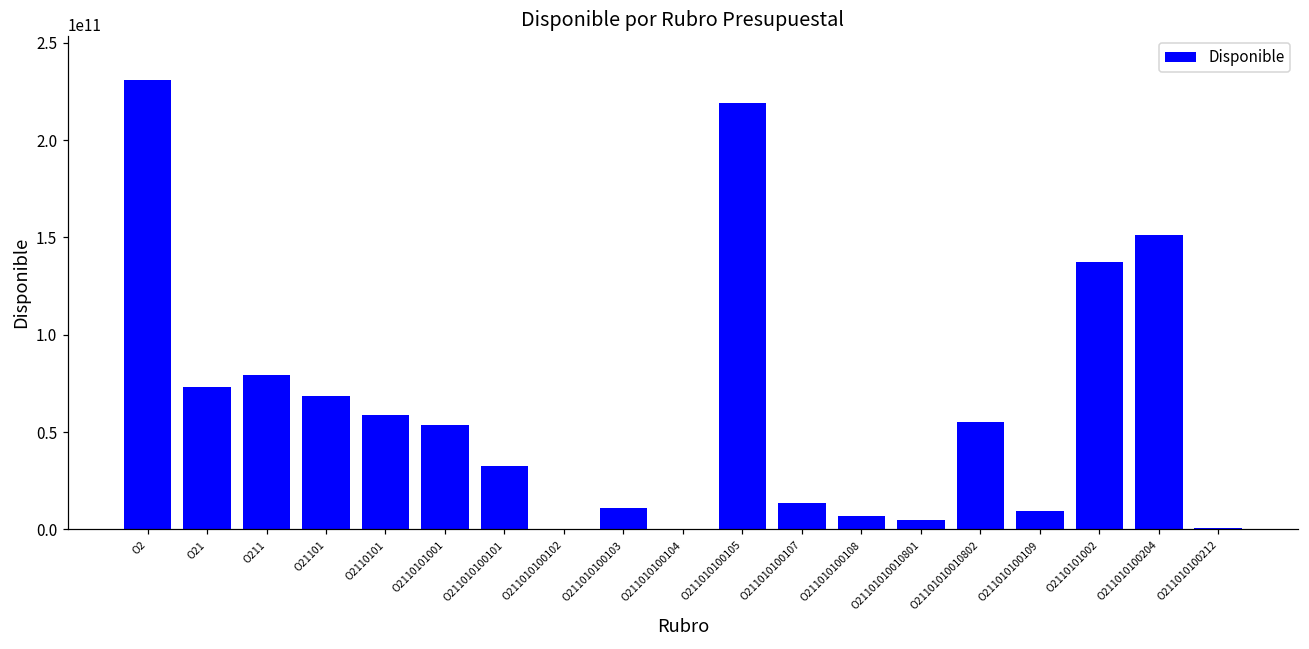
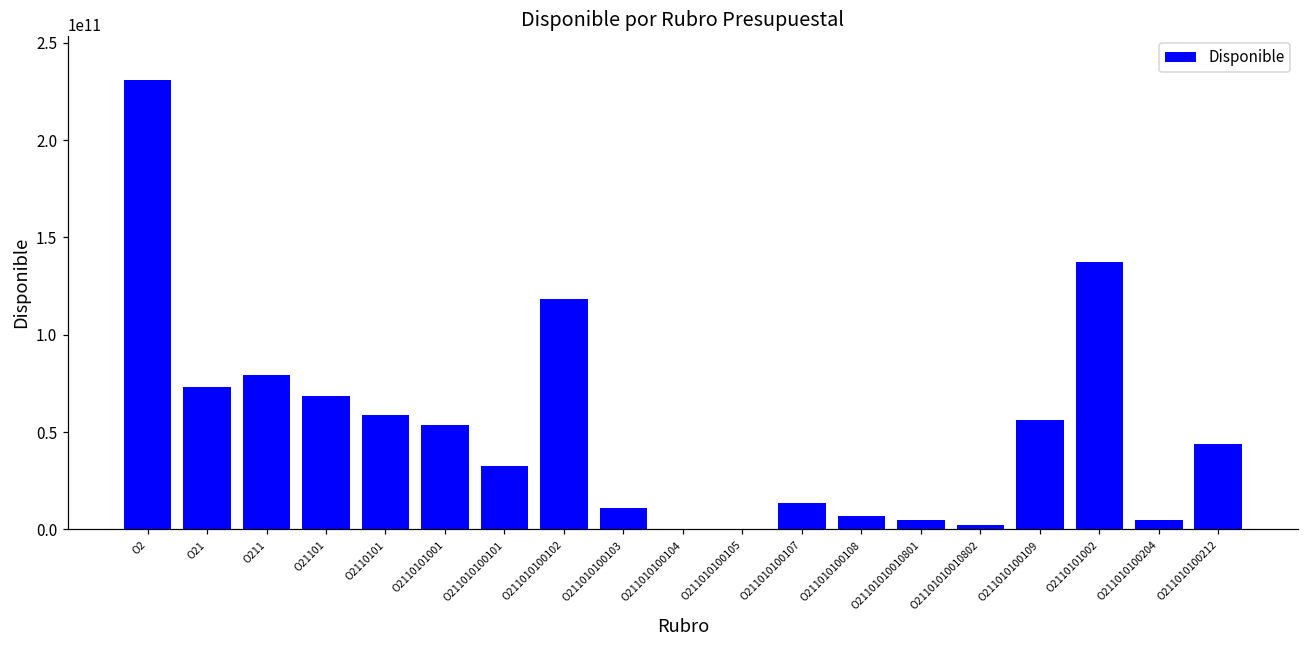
O211010100102: 0 -> 118000000000
O211010100105: 219000000000 -> 0
O21101010010802: 55000000000 -> 2000000000
O211010100109: 9000000000 -> 56000000000
O211010100204: 151000000000 -> 5000000000
O211010100212: 1000000000 -> 44000000000
